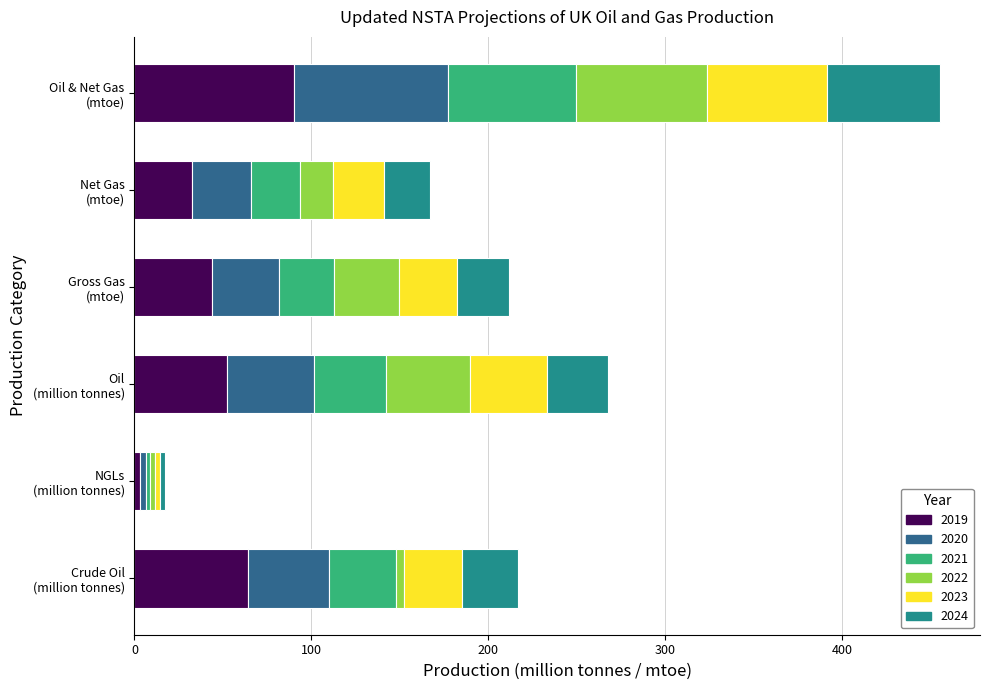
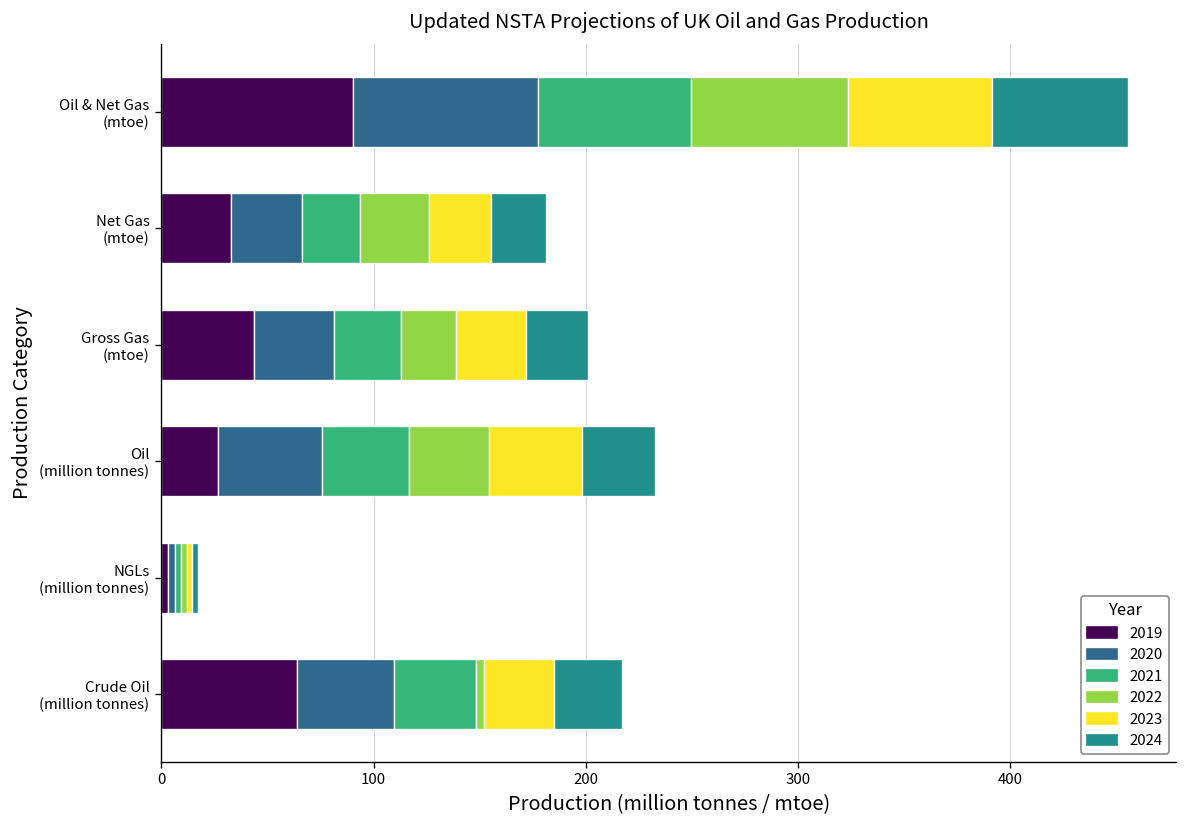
2022, Net Gas (mtoe): 19 -> 33
2022, Gross Gas (mtoe): 36 -> 26
2019, Oil (million tonnes): 52 -> 27
2022, Oil (million tonnes): 47 -> 38
